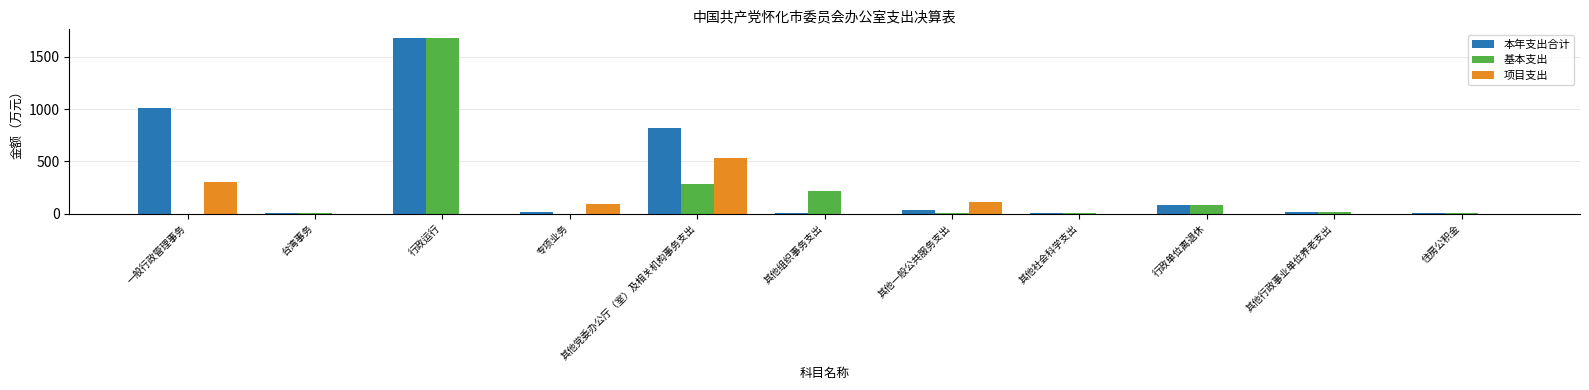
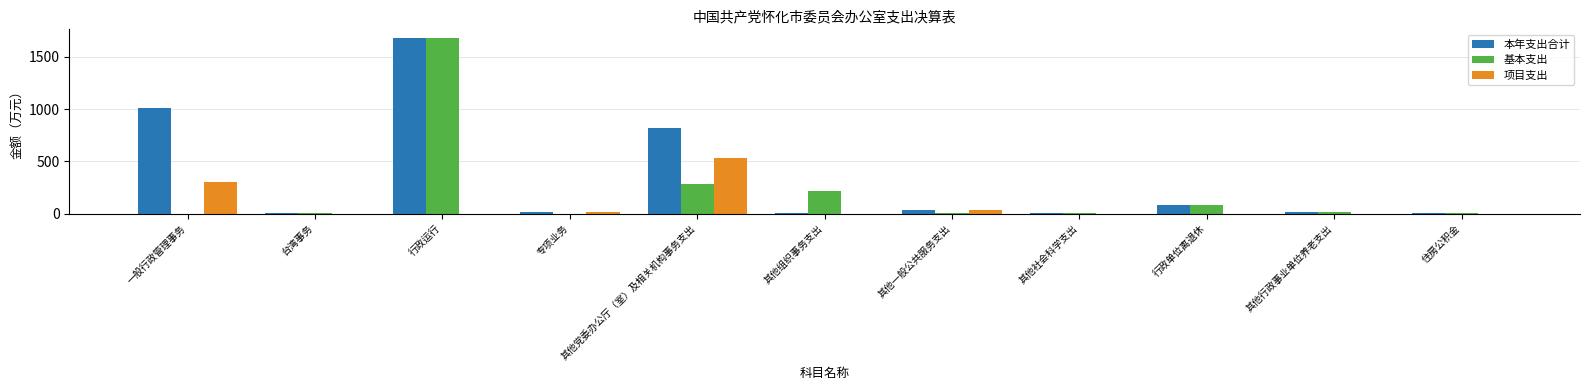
项目支出, 专项业务: 100 -> 10
项目支出, 其他一般公共服务支出: 120 -> 40
